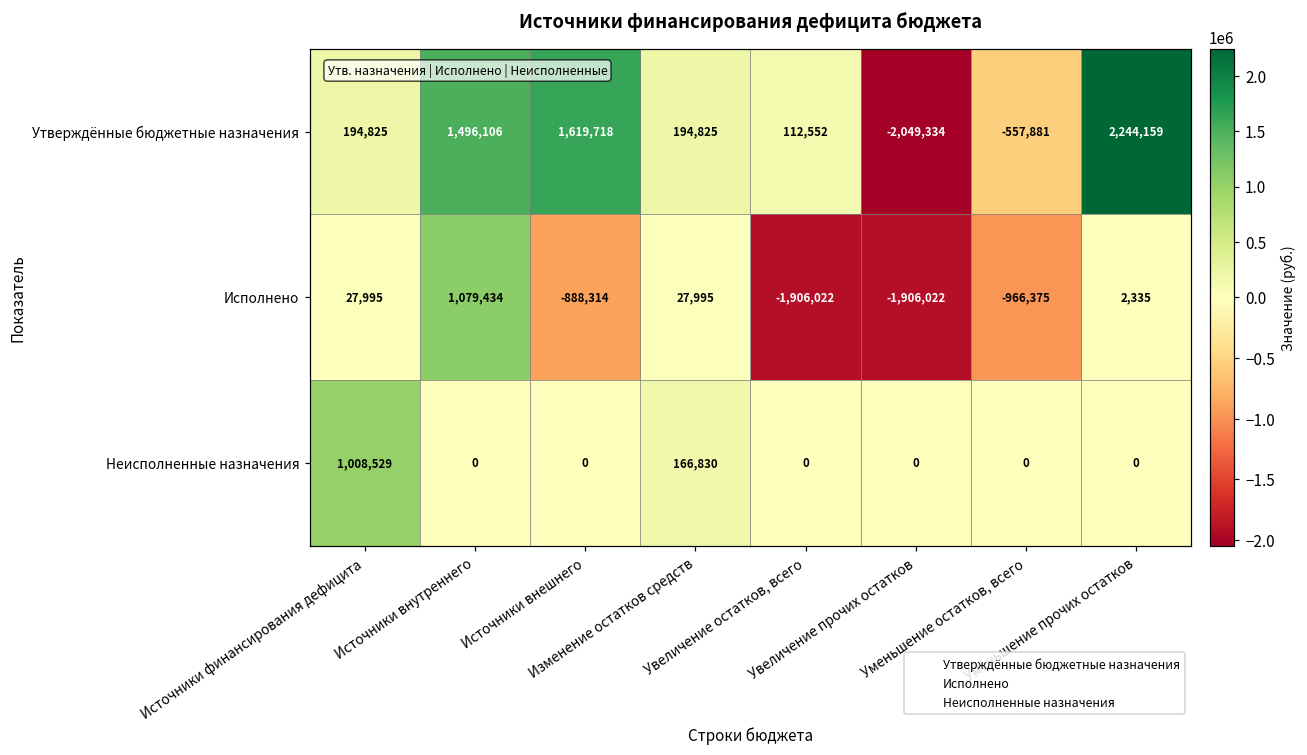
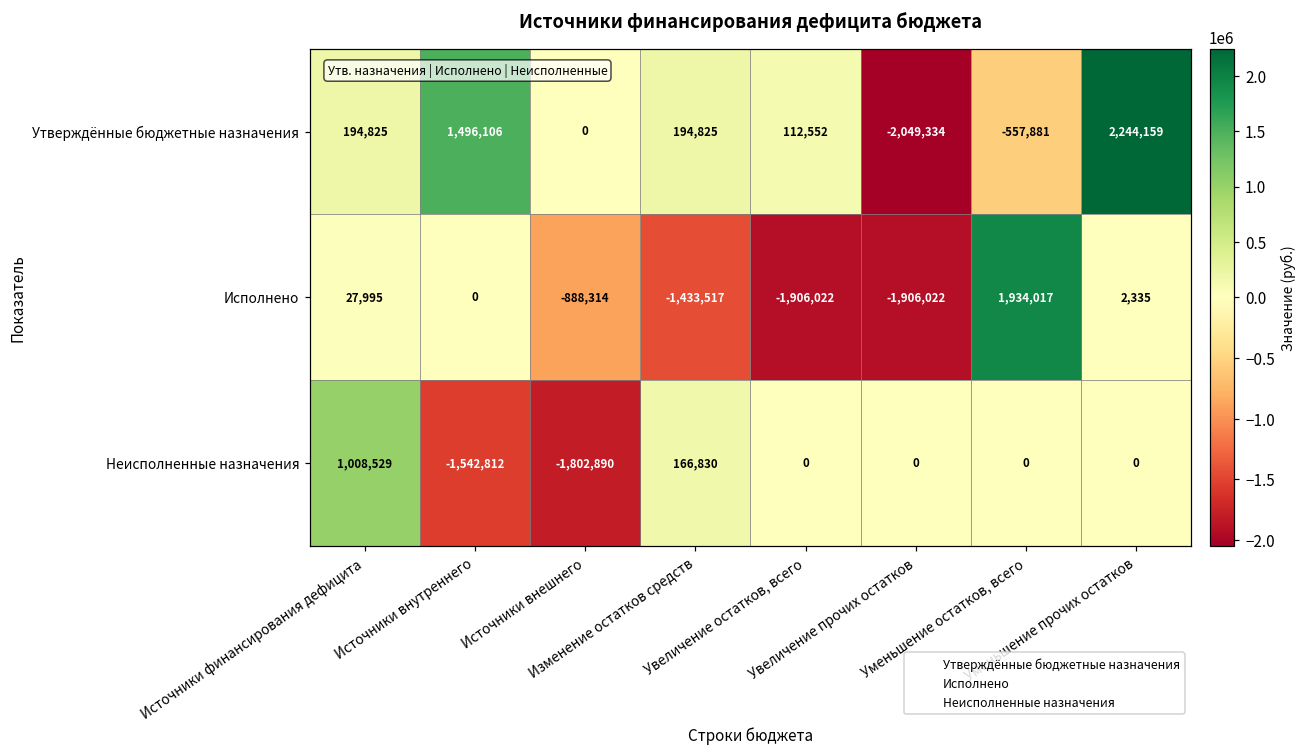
Утверждённые бюджетные назначения, Источники внешнего: 1,619,718 -> 0
Исполнено, Источники внутреннего: 1,079,434 -> 0
Исполнено, Изменение остатков средств: 27,995 -> -1,433,517
Исполнено, Уменьшение остатков, всего: -966,375 -> 1,934,017
Неисполненные назначения, Источники внутреннего: 0 -> -1,542,812
Неисполненные назначения, Источники внешнего: 0 -> -1,802,890
